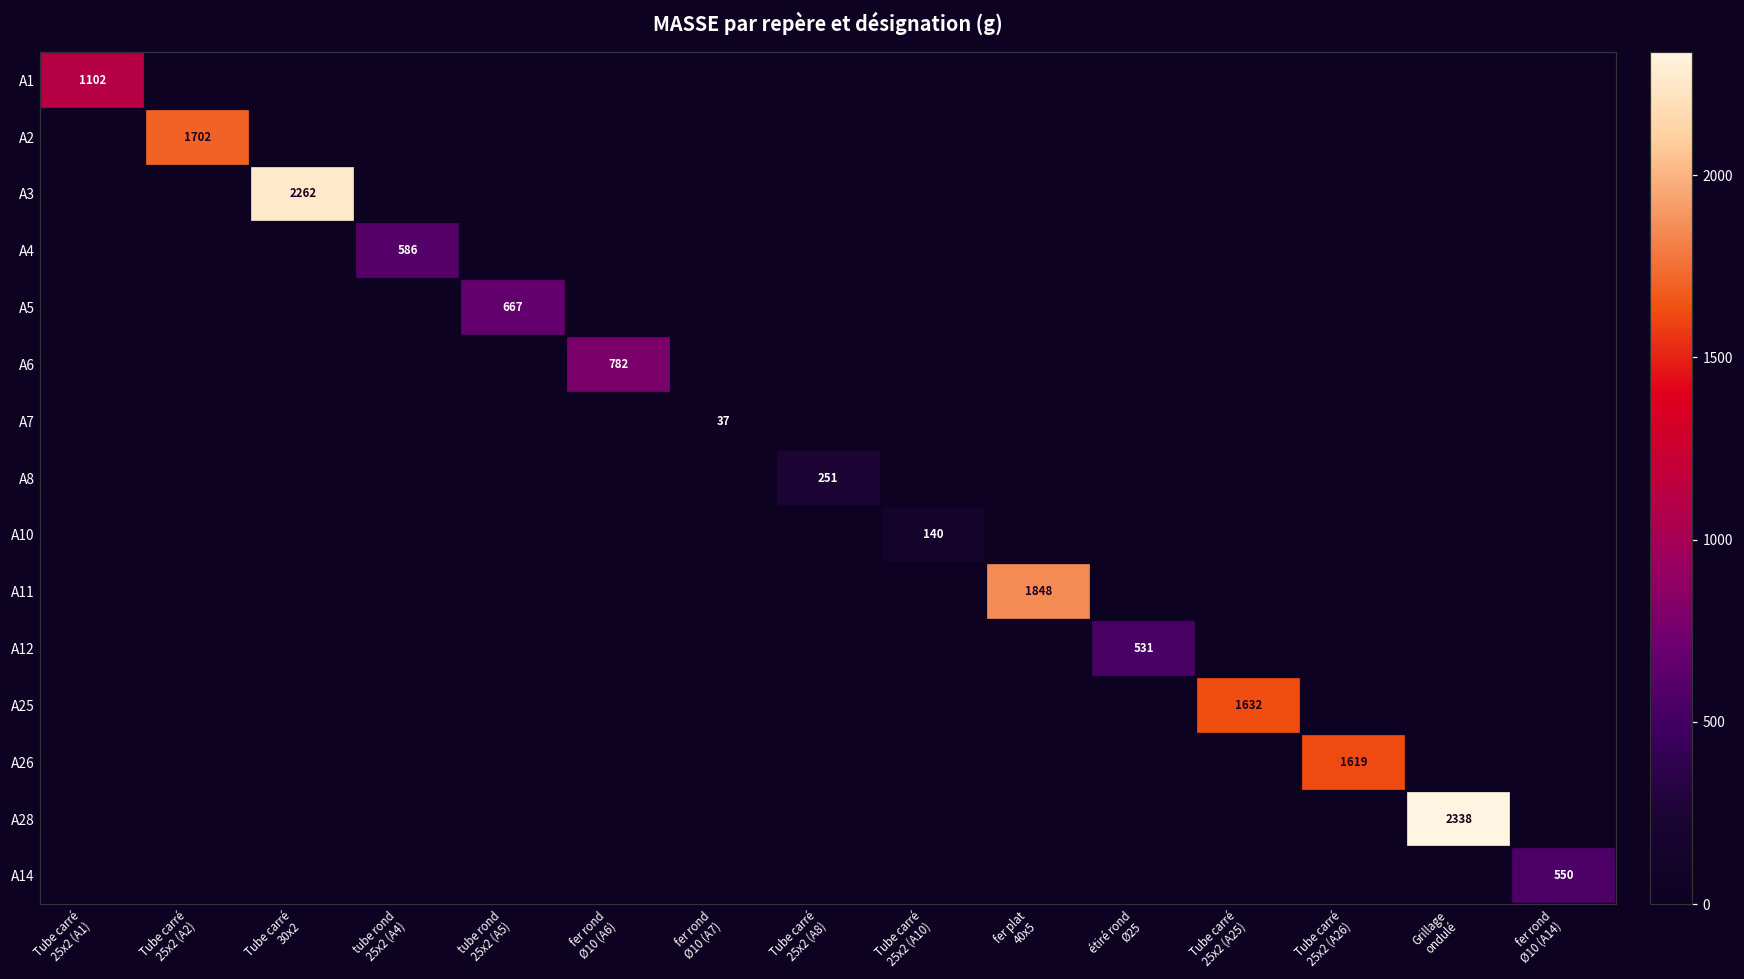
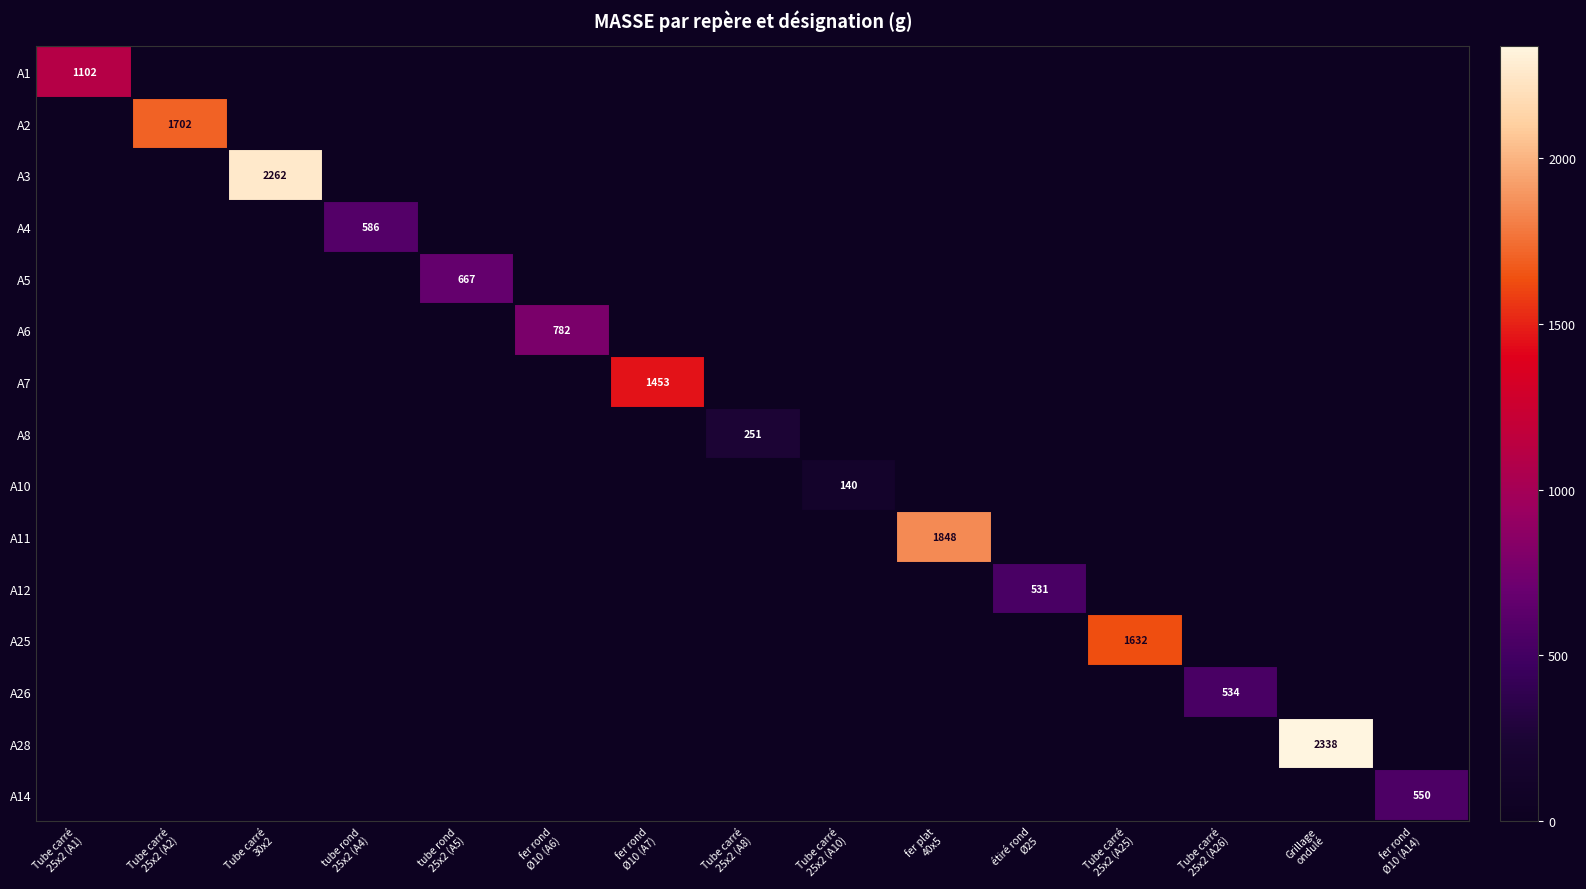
A7, fer rond Ø10 (A7): 37 -> 1453
A26, Tube carré 25x2 (A26): 1619 -> 534
